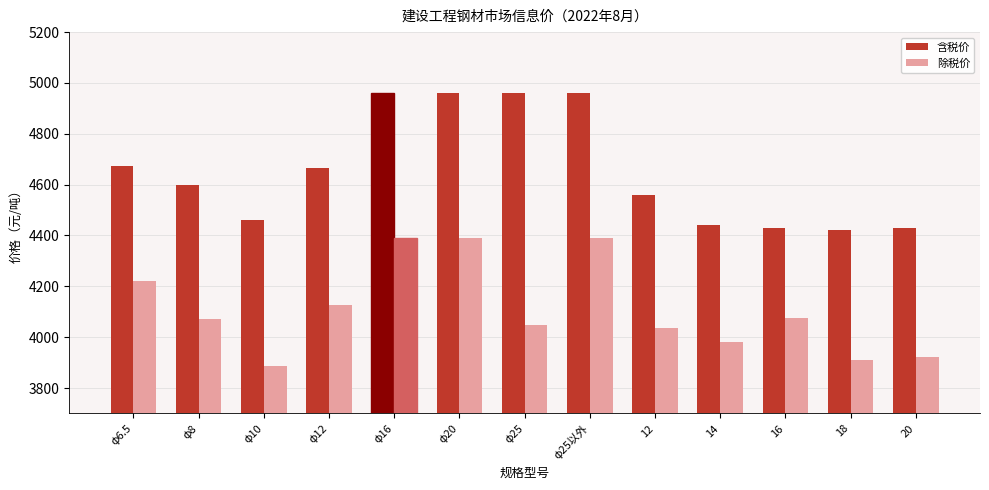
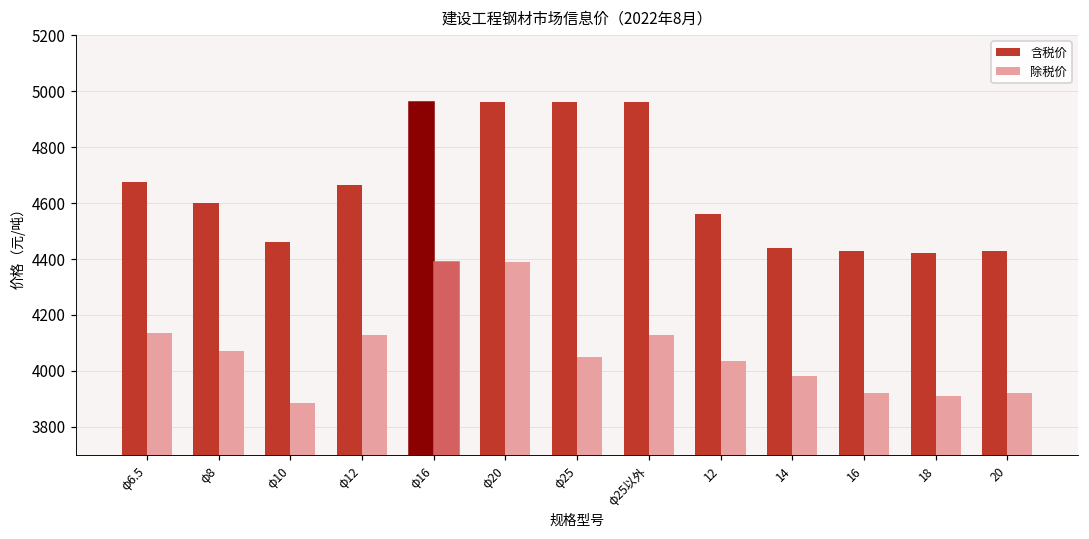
除税价, φ6.5: 4220 -> 4140
除税价, φ25以外: 4390 -> 4130
除税价, 16: 4080 -> 3920
